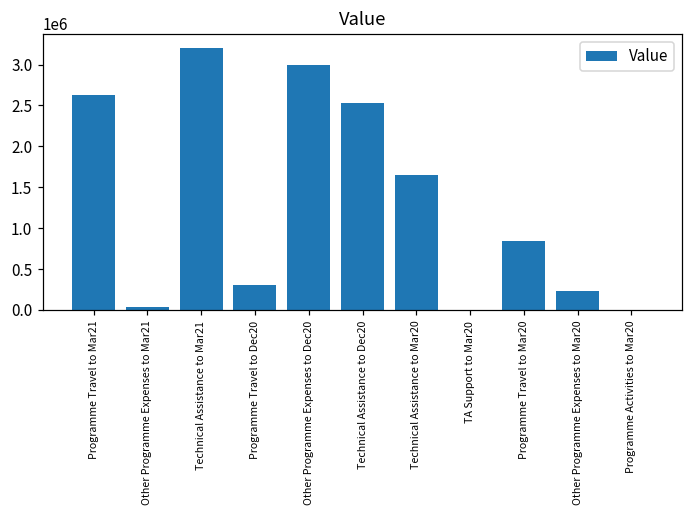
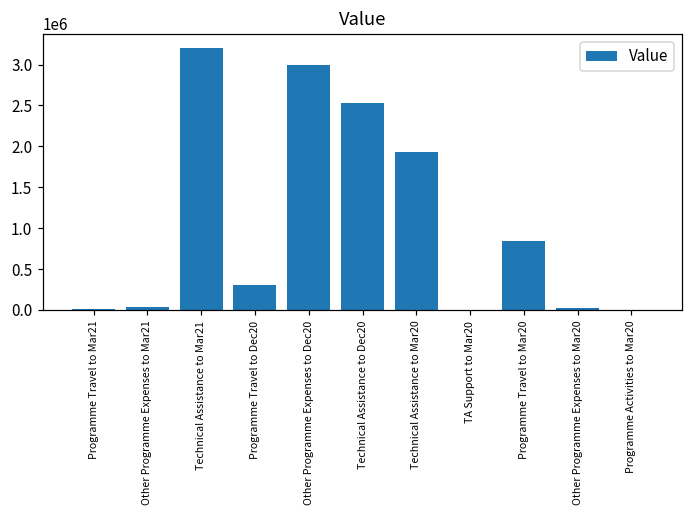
Programme Travel to Mar21: 2600000 -> 0
Technical Assistance to Mar20: 1700000 -> 1900000
Other Programme Expenses to Mar20: 200000 -> 0
